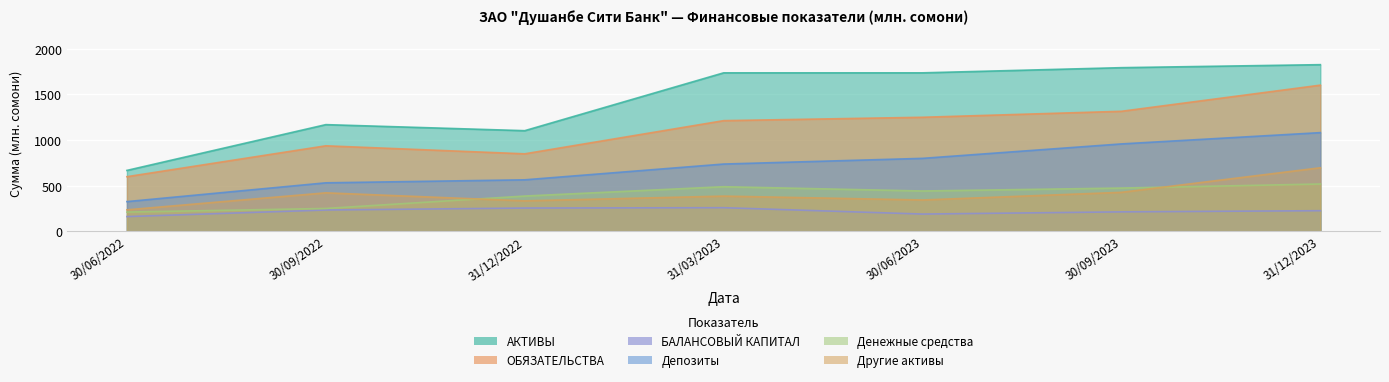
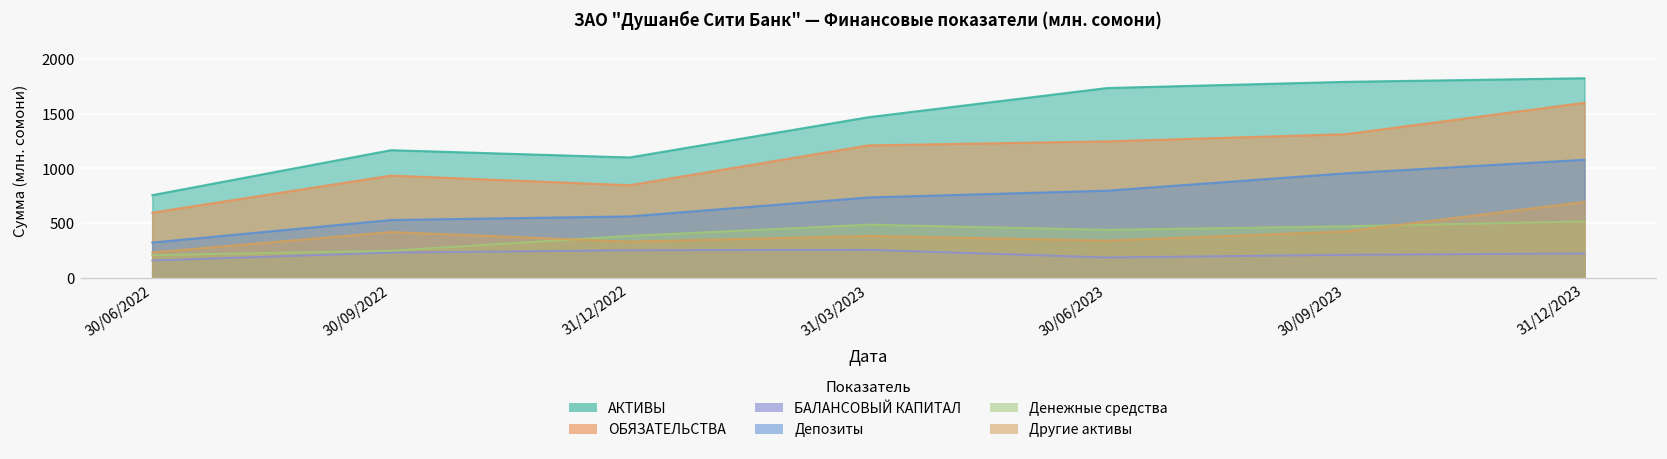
АКТИВЫ, 30/06/2022: 700 -> 800
АКТИВЫ, 31/03/2023: 1700 -> 1500
